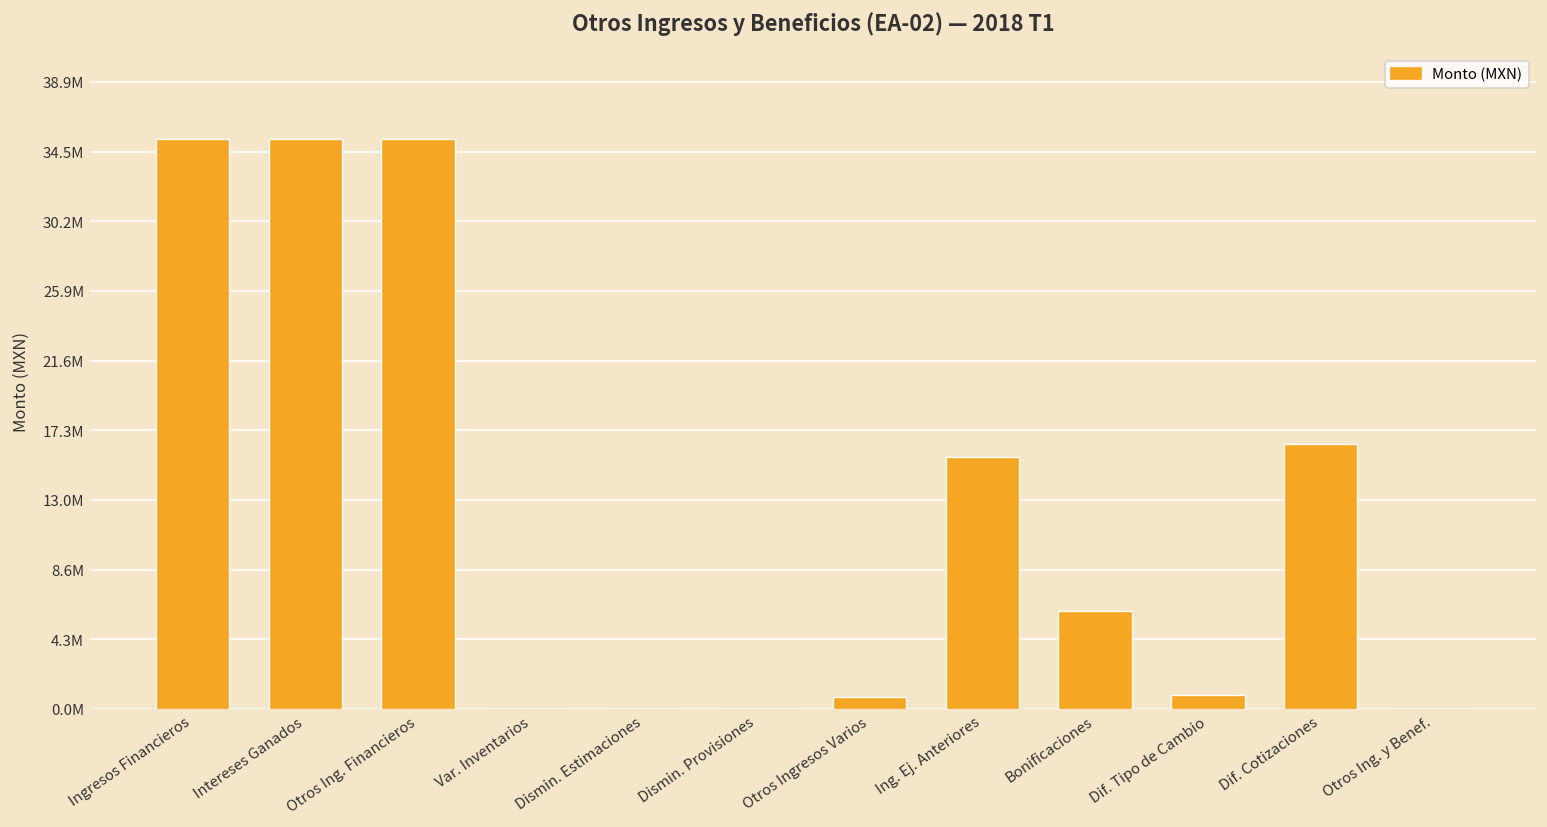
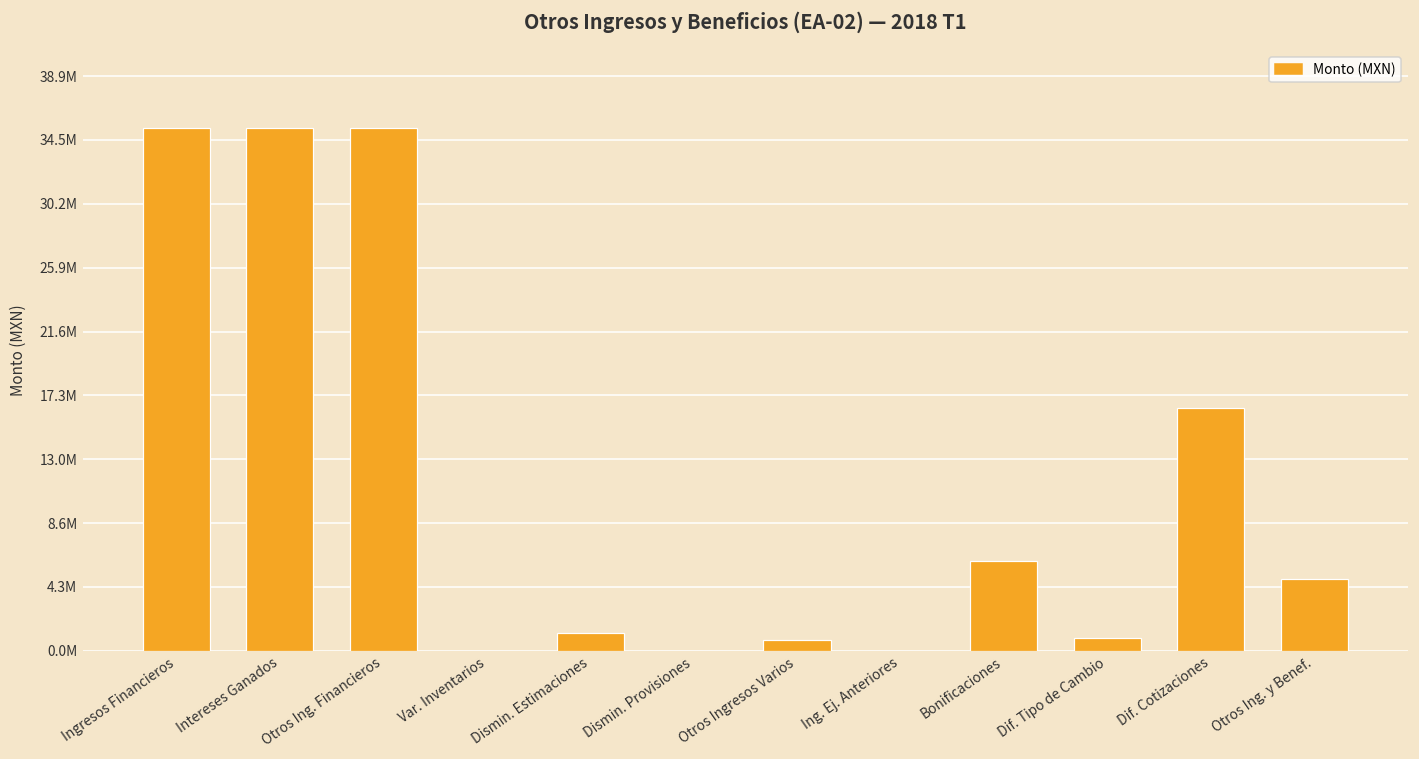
Dismin. Estimaciones: 0 -> 1200000
Ing. Ej. Anteriores: 15600000 -> 0
Otros Ing. y Benef.: 0 -> 4900000
